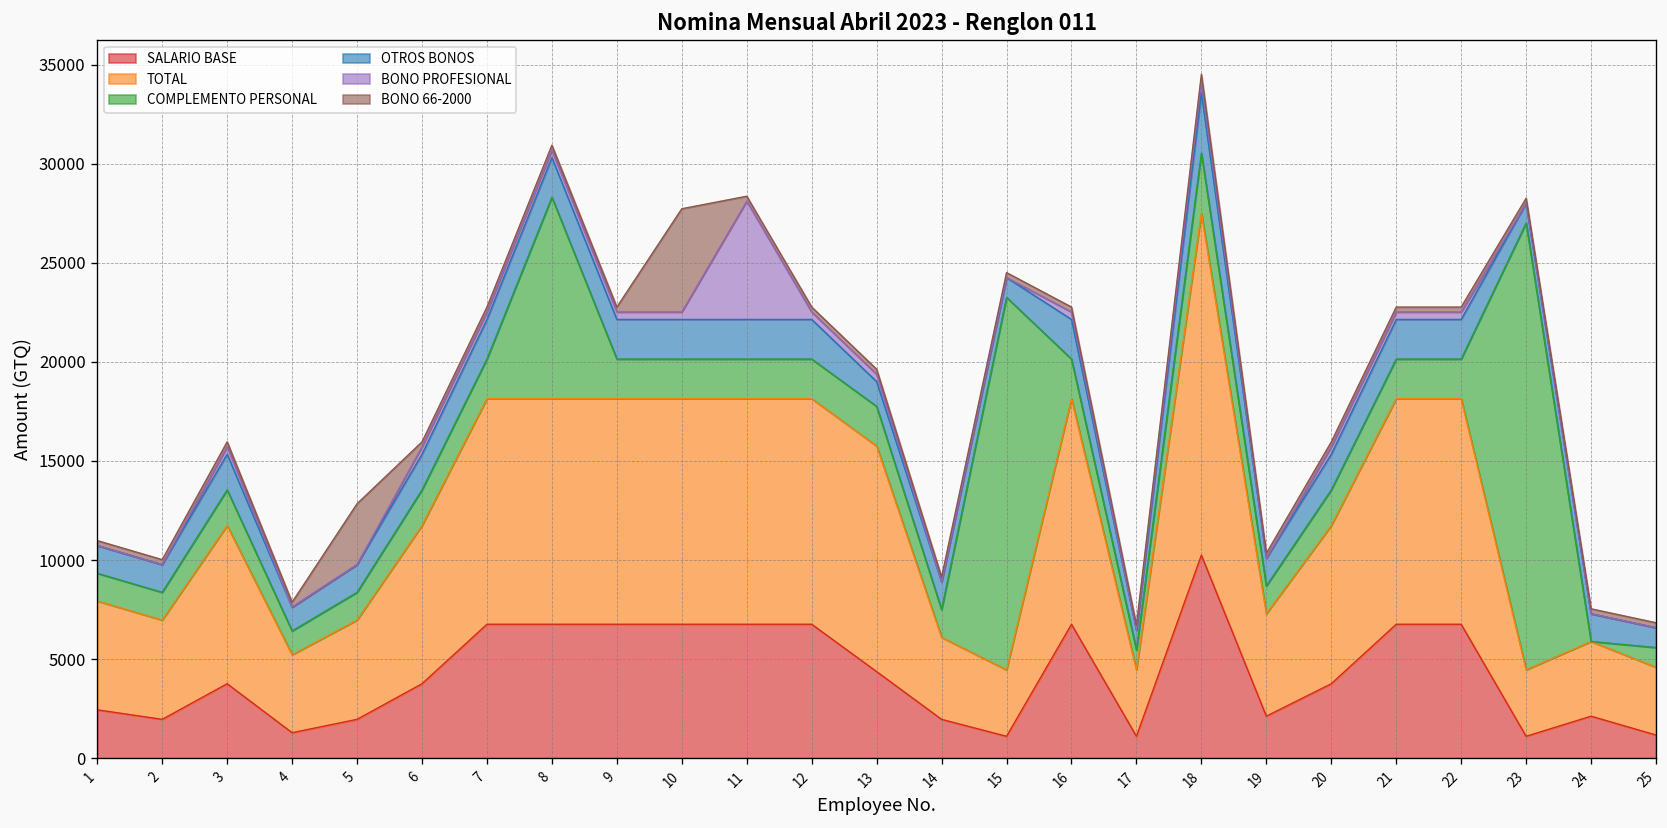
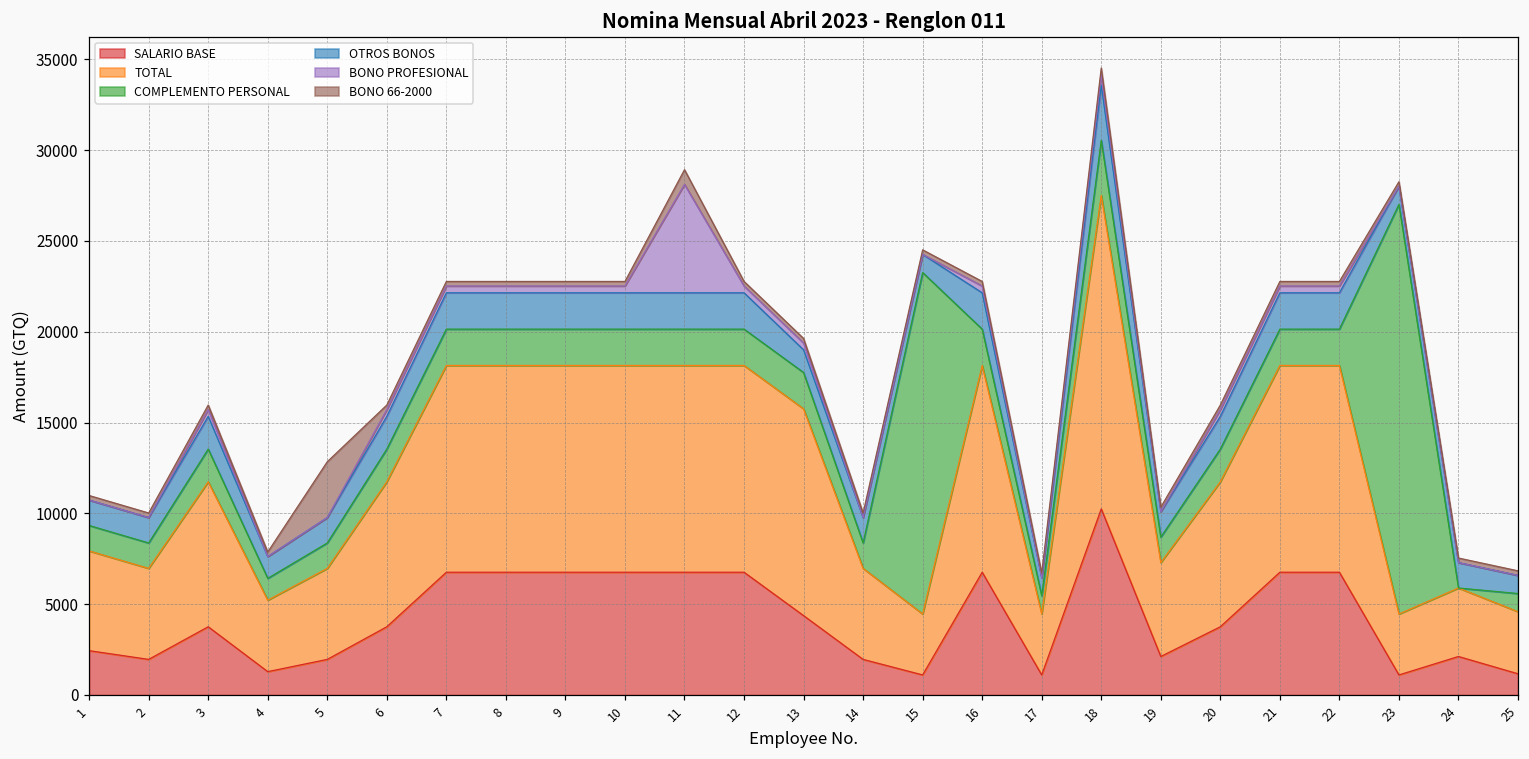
COMPLEMENTO PERSONAL, 8: 10200 -> 2000
BONO 66-2000, 10: 5200 -> 300
BONO 66-2000, 11: 300 -> 800
TOTAL, 14: 4100 -> 5000
